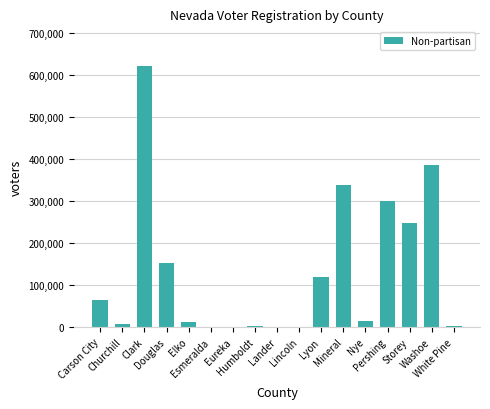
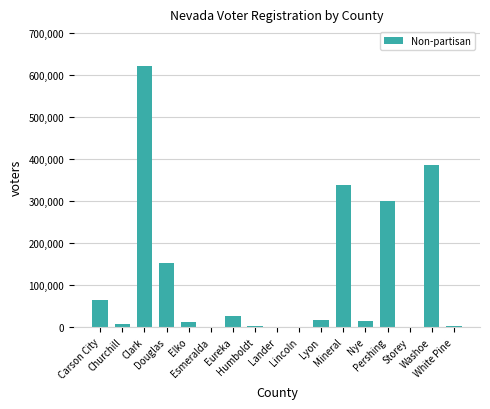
Eureka: 0 -> 30,000
Lyon: 120,000 -> 20,000
Storey: 250,000 -> 0
